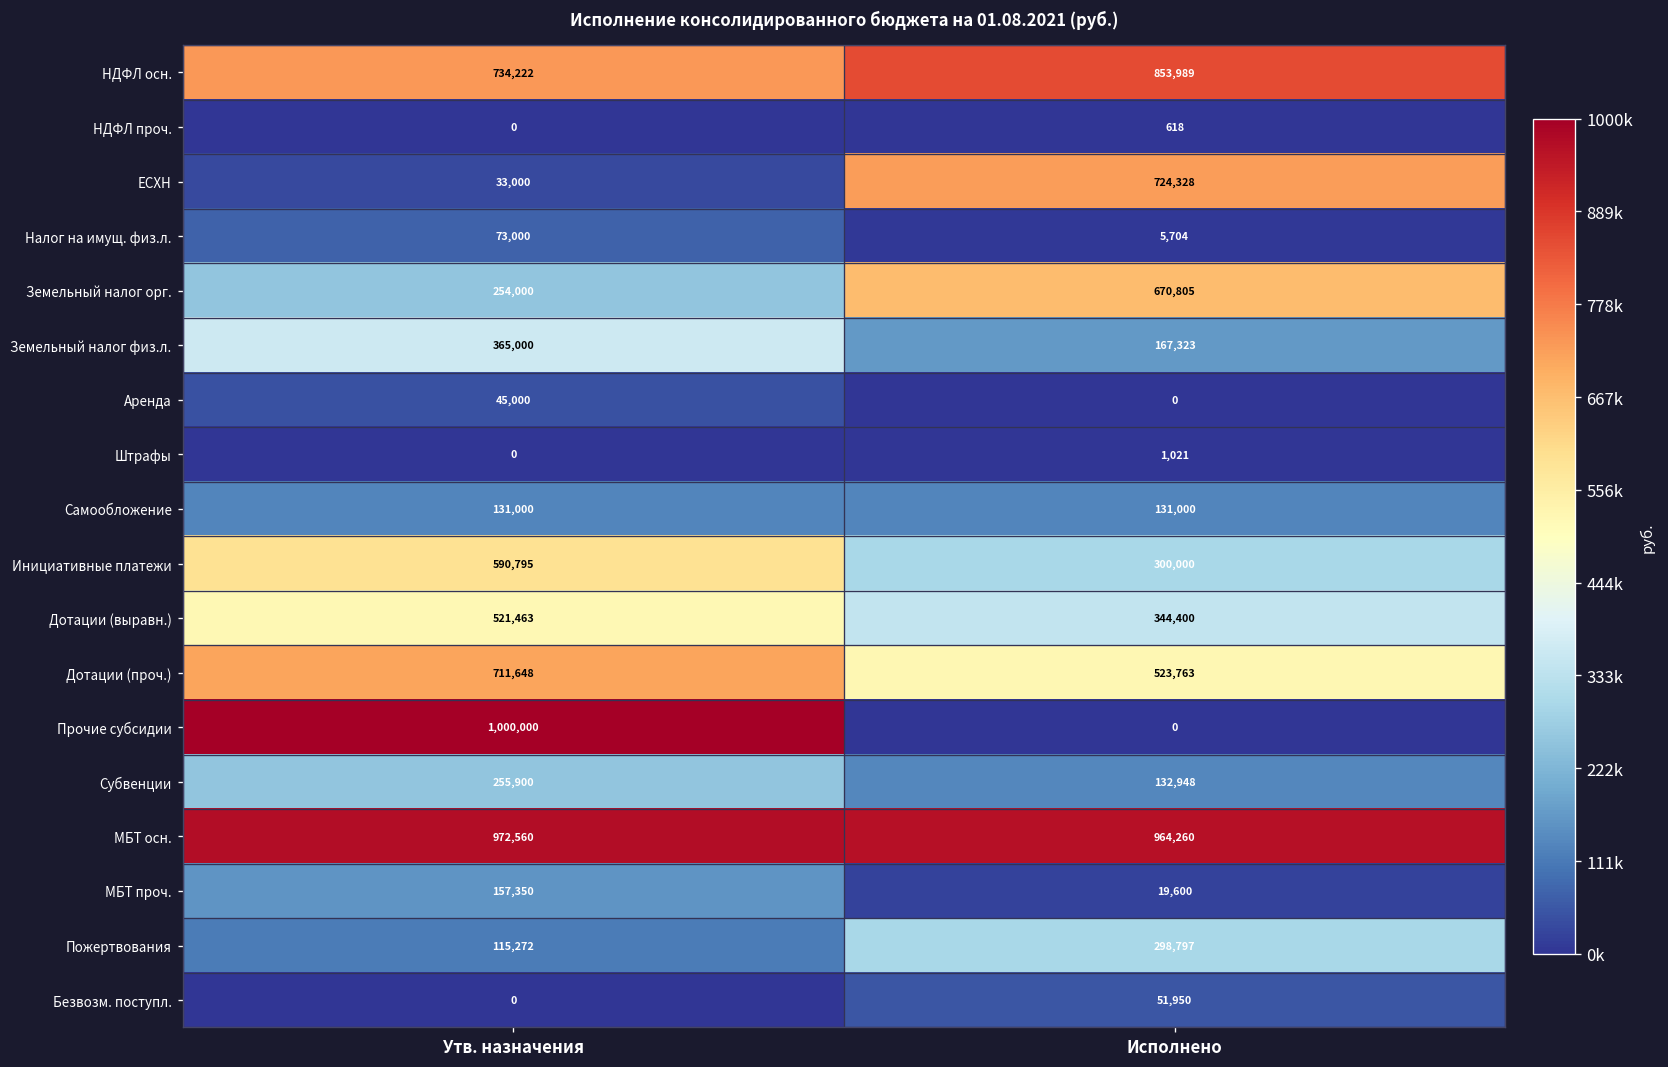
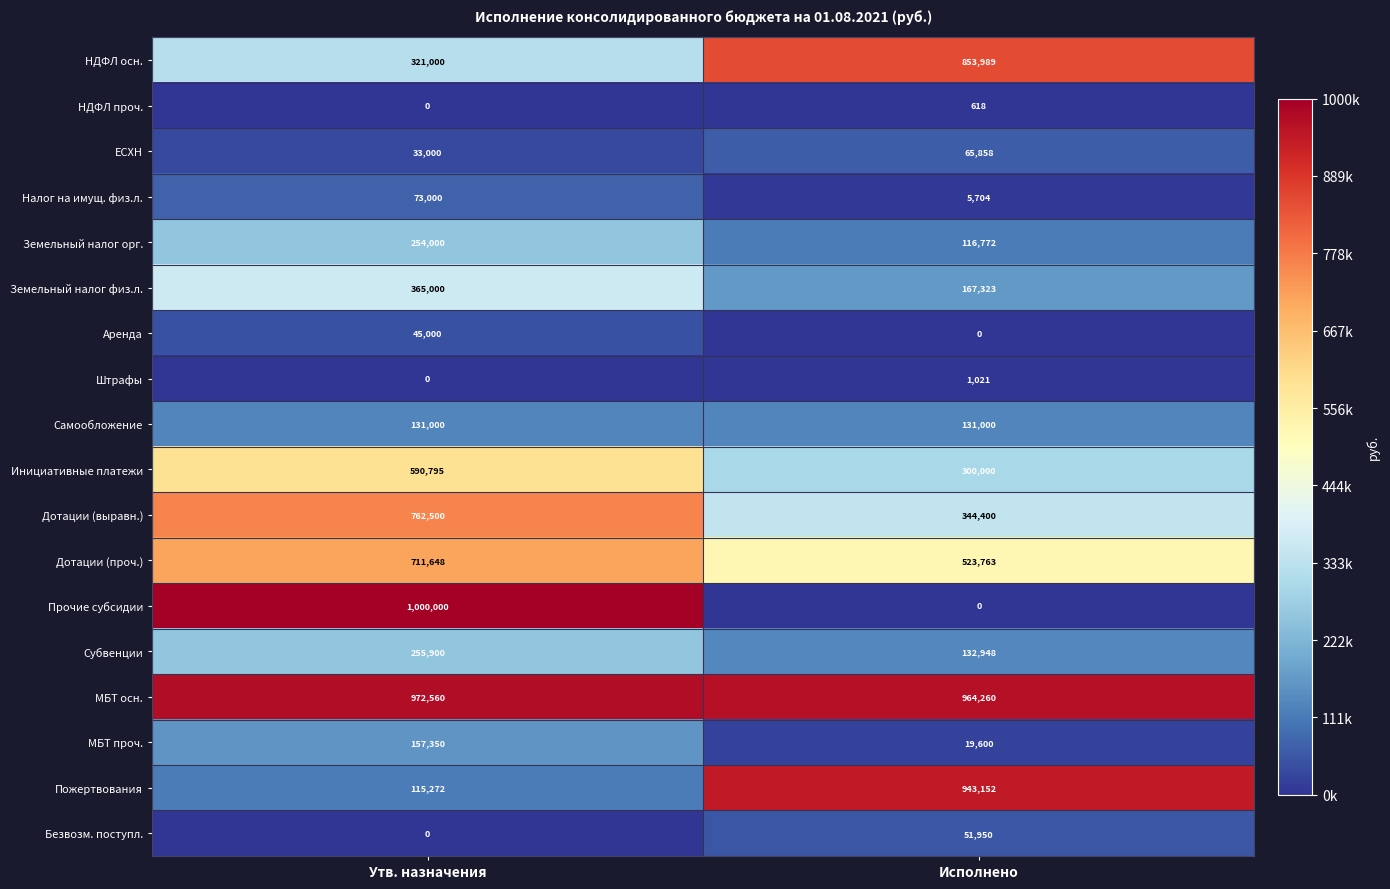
НДФЛ осн., Утв. назначения: 734,222 -> 321,000
ЕСХН, Исполнено: 724,328 -> 65,858
Земельный налог орг., Исполнено: 670,805 -> 116,772
Дотации (выравн.), Утв. назначения: 521,463 -> 762,500
Пожертвования, Исполнено: 298,797 -> 943,152
